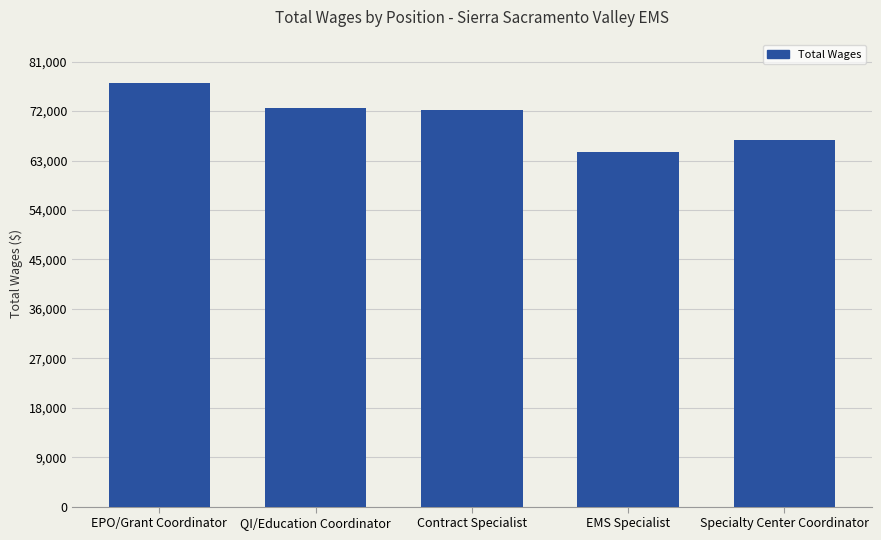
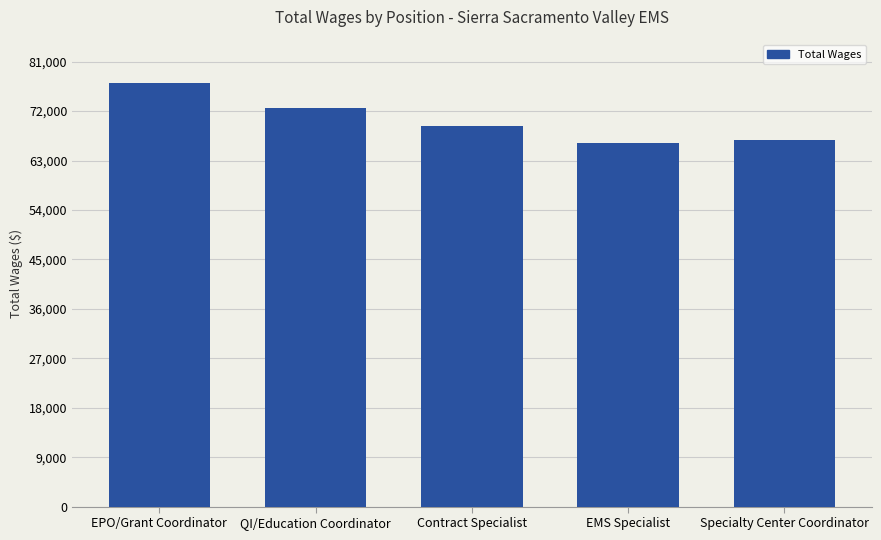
Contract Specialist: 72,000 -> 69,000
EMS Specialist: 65,000 -> 66,000
